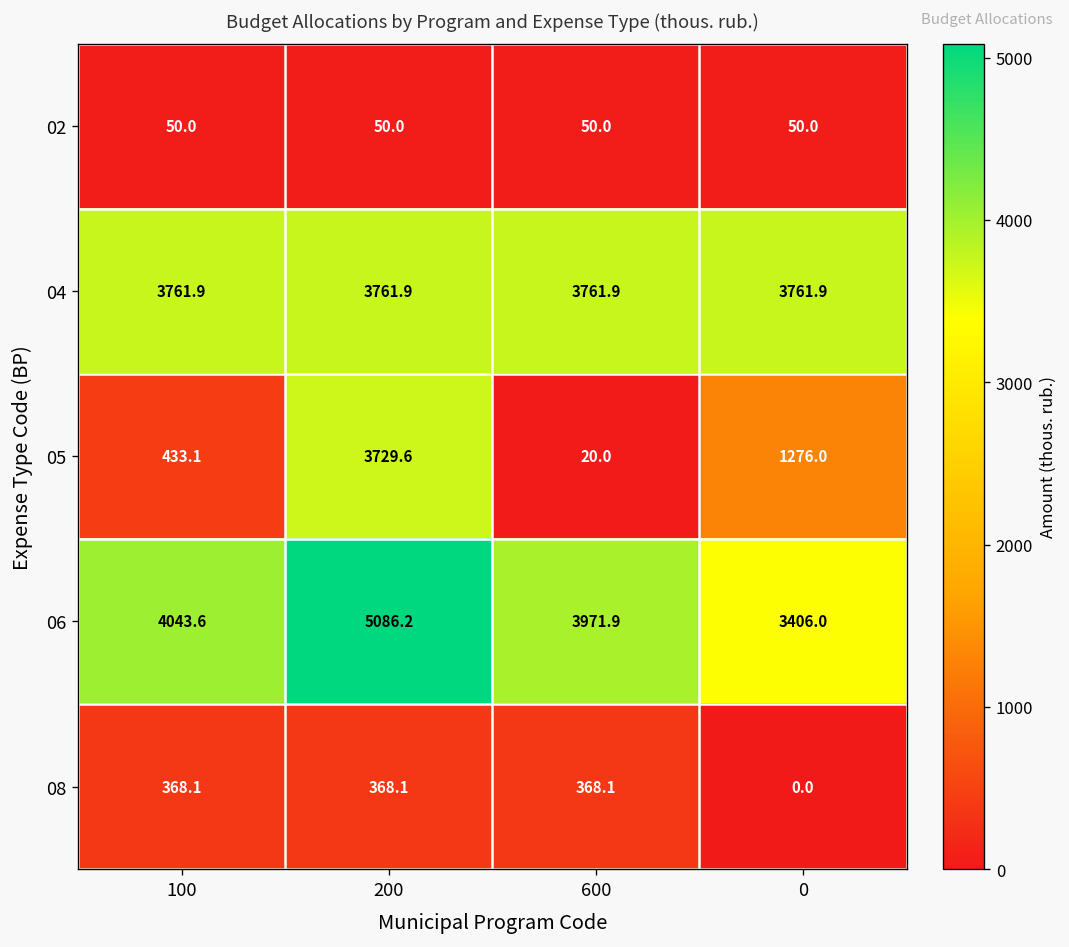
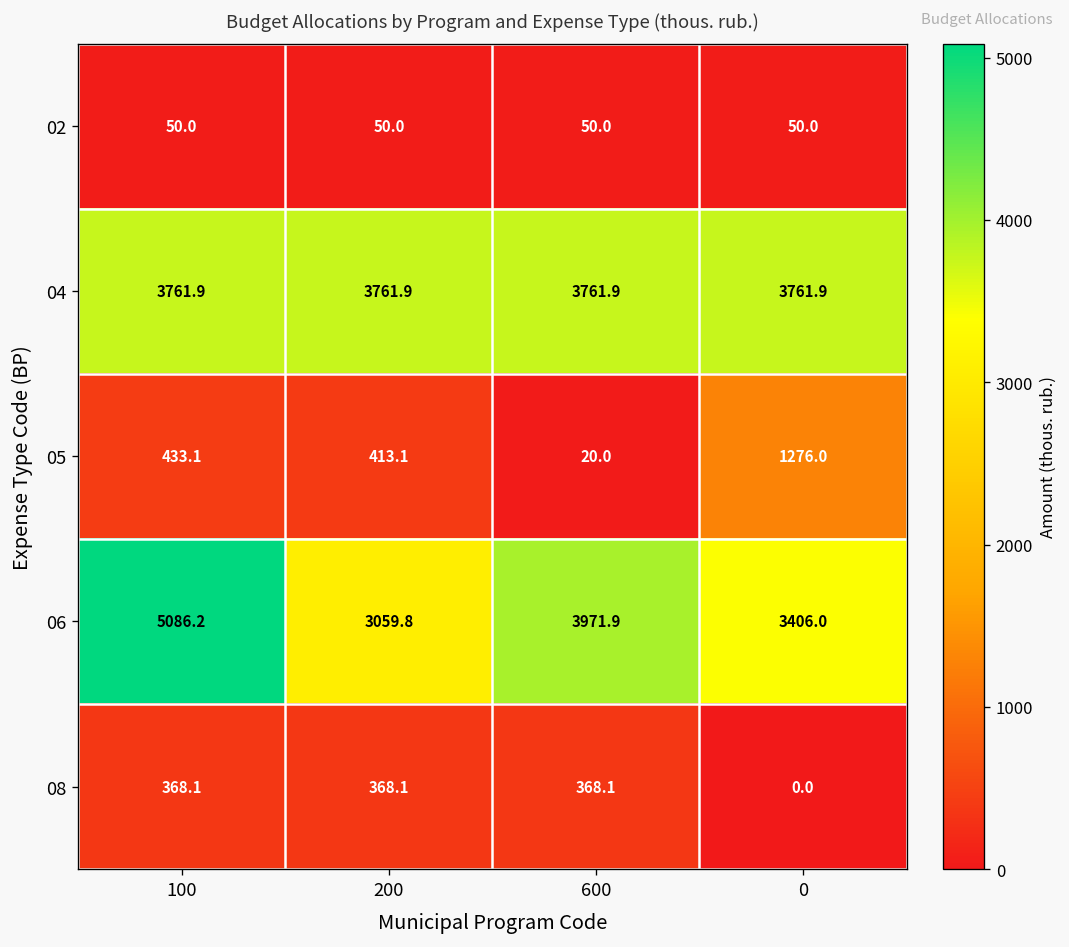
05, 200: 3729.6 -> 413.1
06, 100: 4043.6 -> 5086.2
06, 200: 5086.2 -> 3059.8
